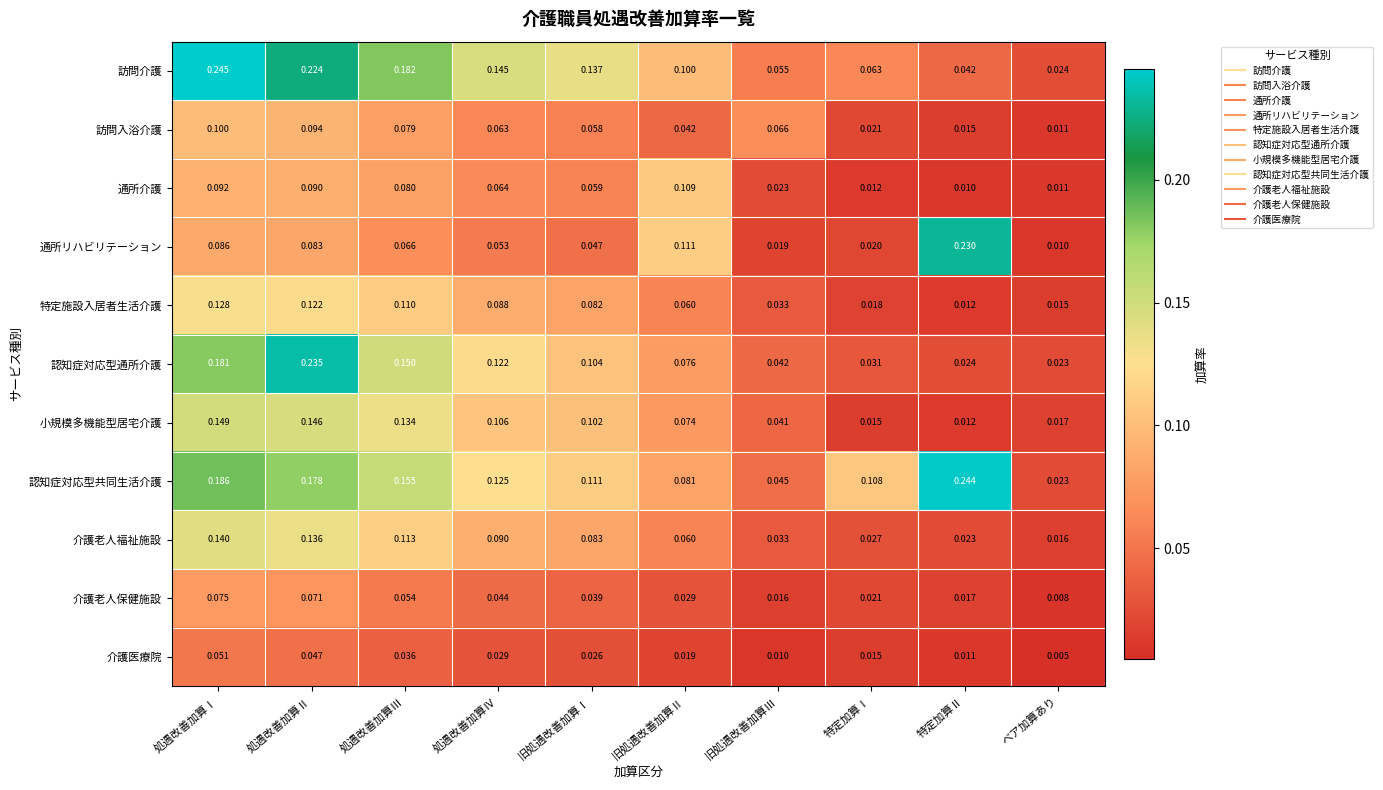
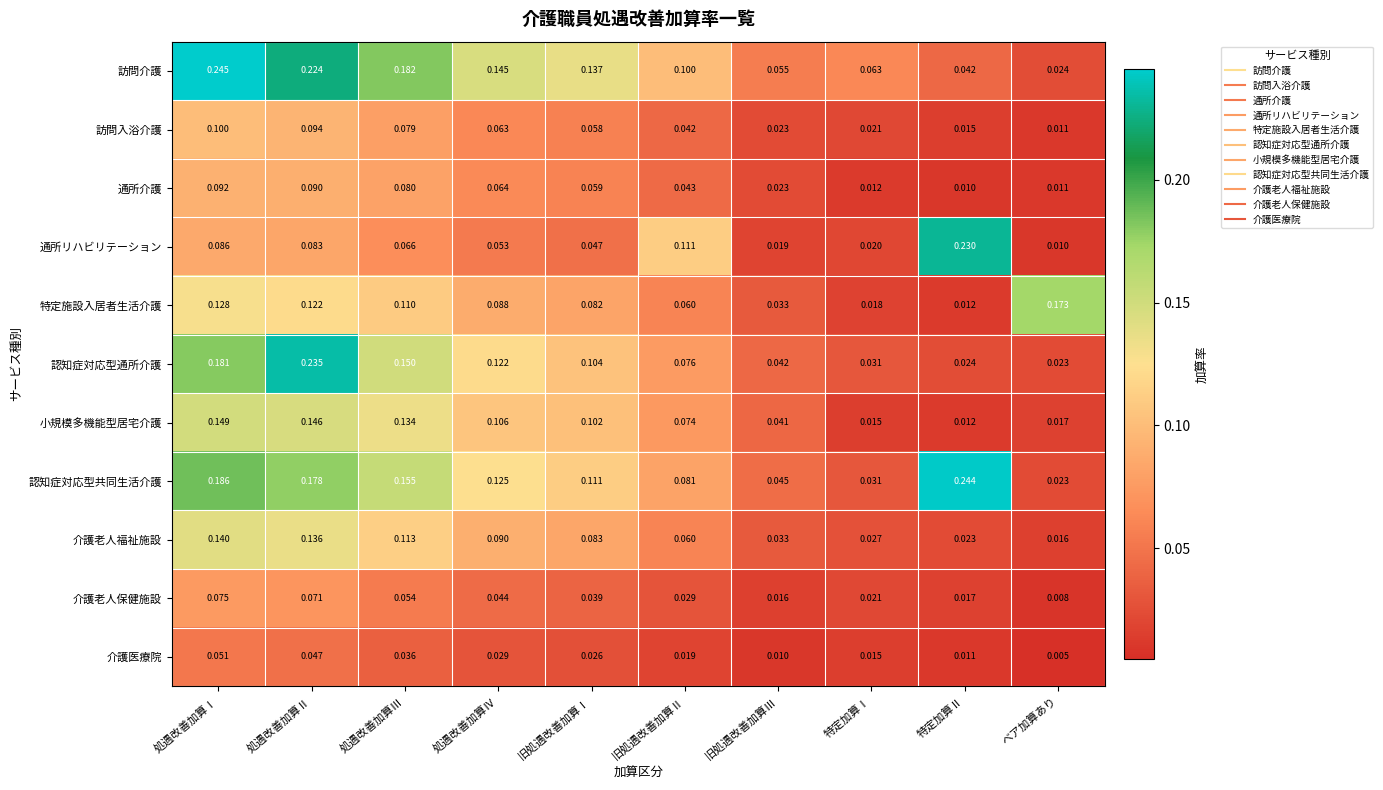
訪問入浴介護, 旧処遇改善加算Ⅲ: 0.066 -> 0.023
通所介護, 旧処遇改善加算Ⅱ: 0.109 -> 0.043
特定施設入居者生活介護, ベア加算あり: 0.015 -> 0.173
認知症対応型共同生活介護, 特定加算Ⅰ: 0.108 -> 0.031
